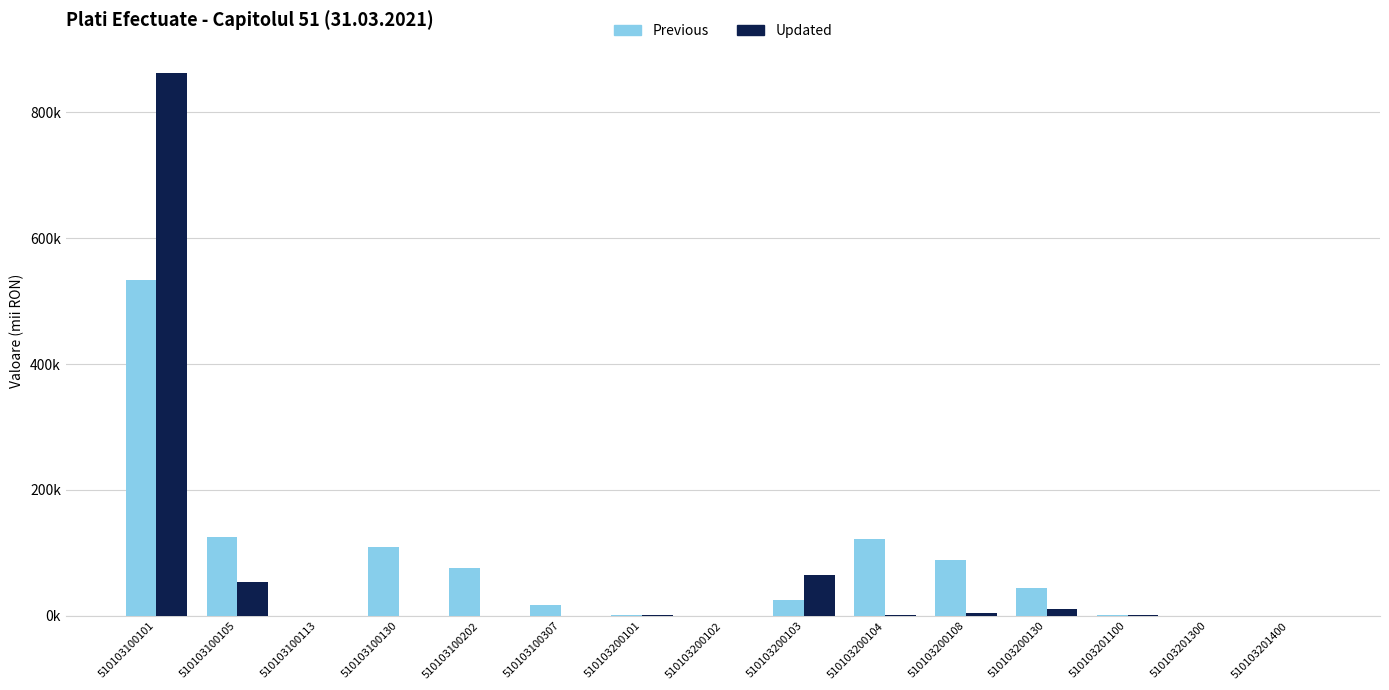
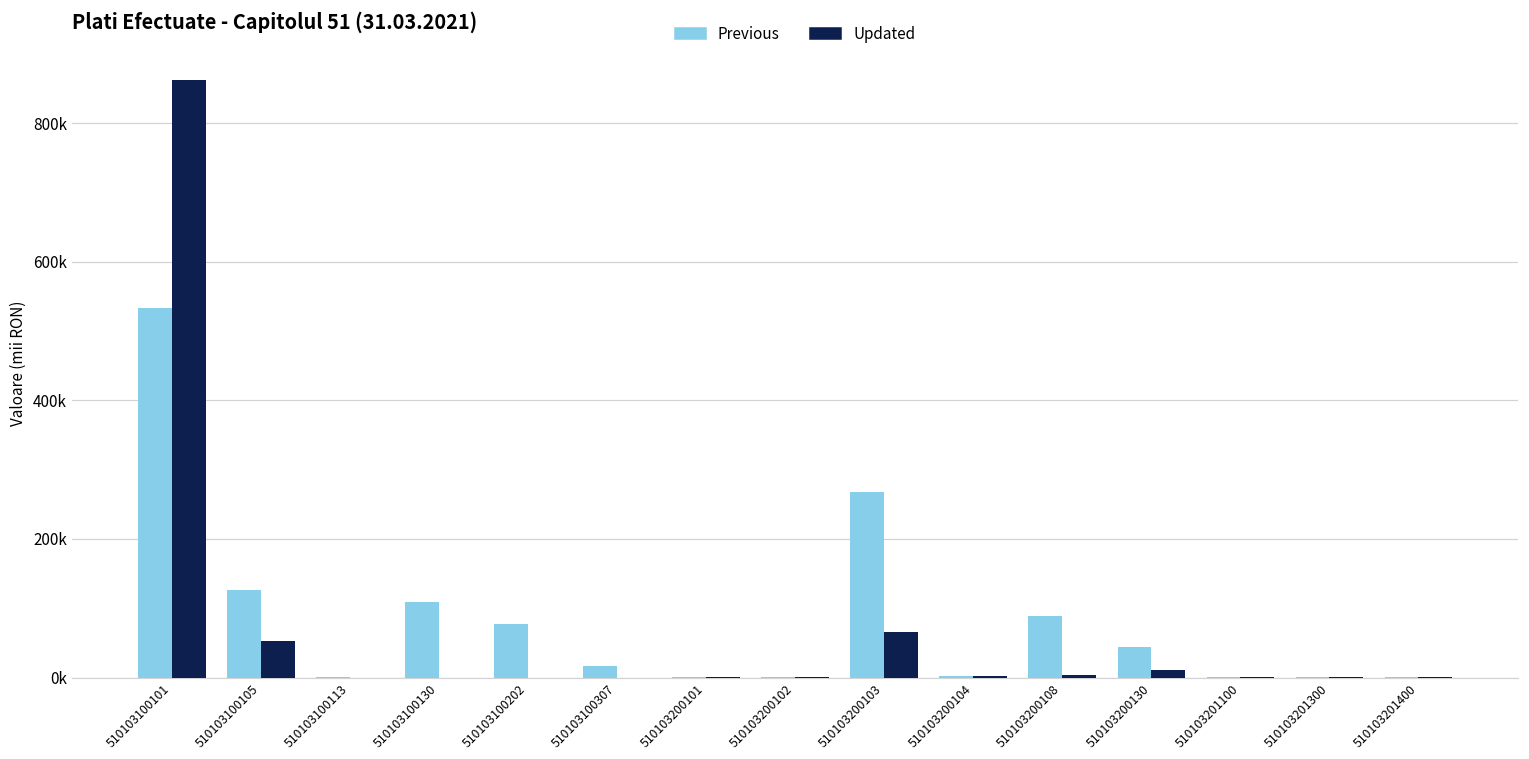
Previous, 510103200103: 30000 -> 270000
Previous, 510103200104: 120000 -> 0
